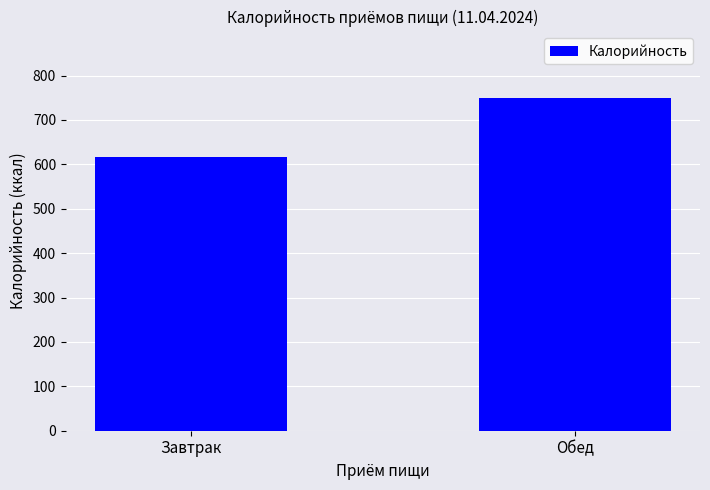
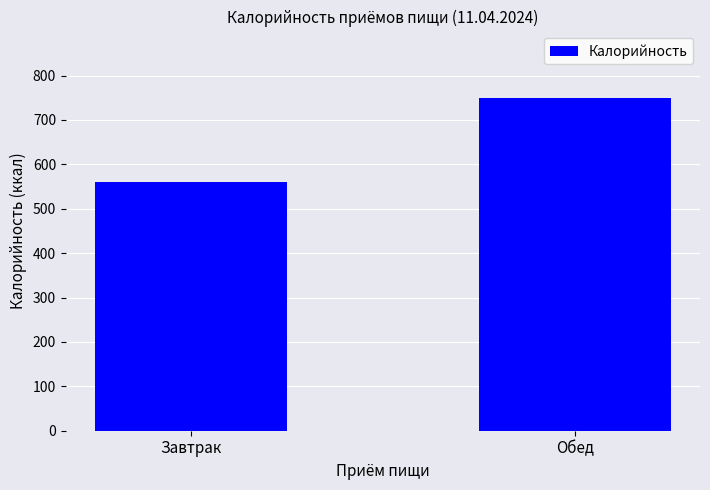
Завтрак: 620 -> 560
